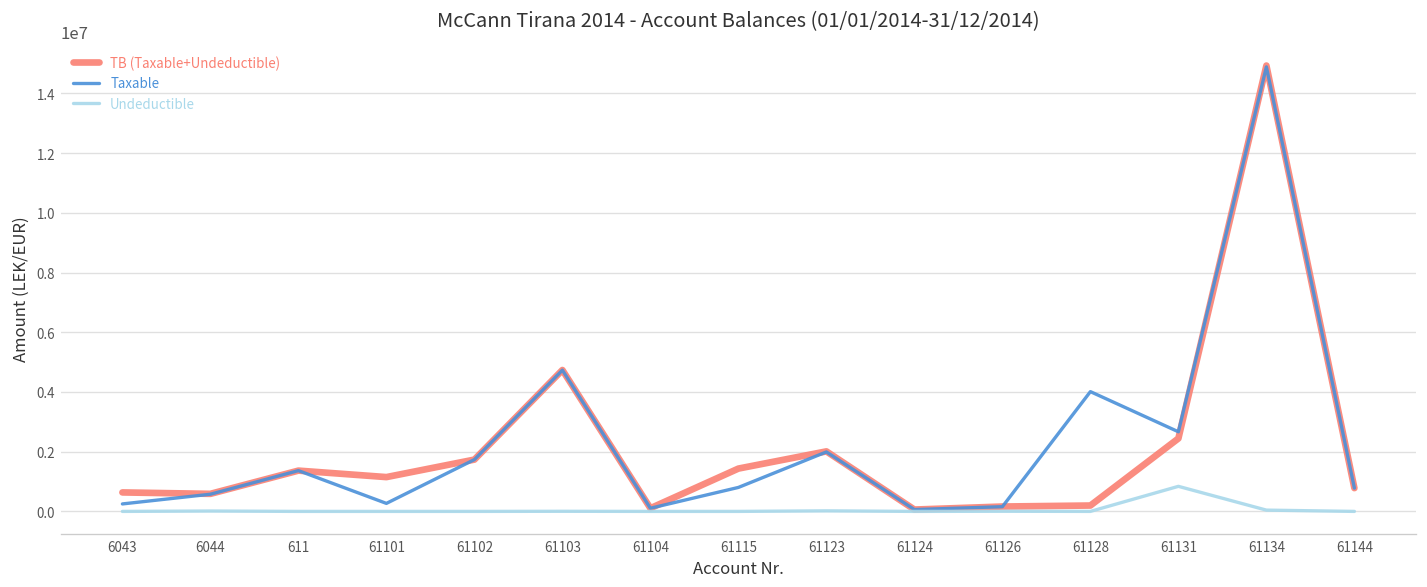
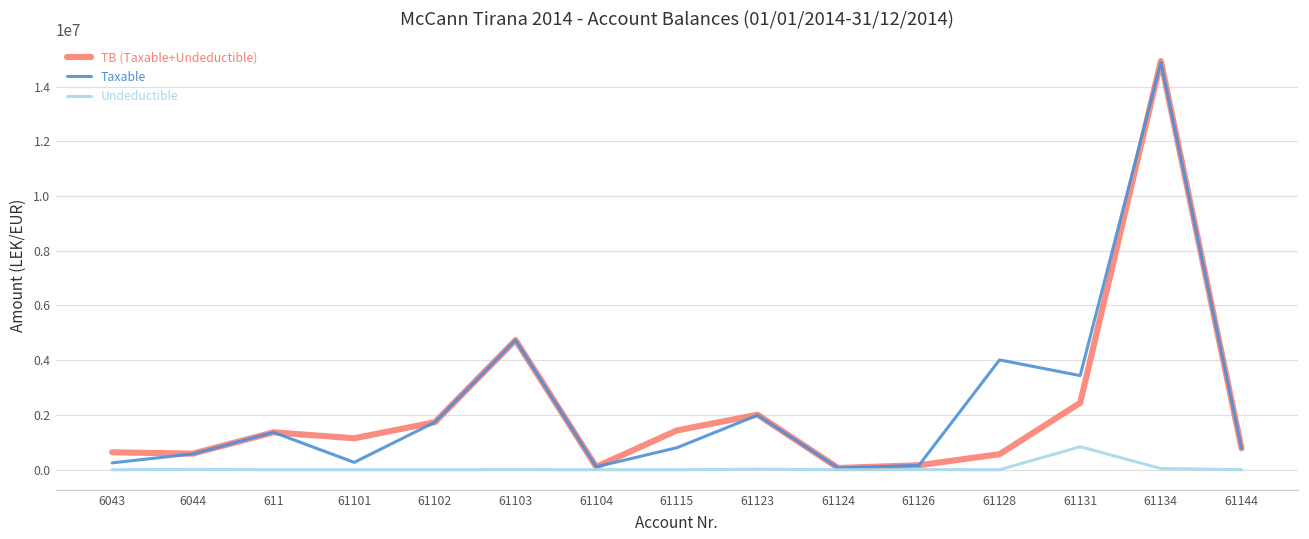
TB (Taxable+Undeductible), 61128: 200000 -> 600000
Taxable, 61131: 2700000 -> 3400000
